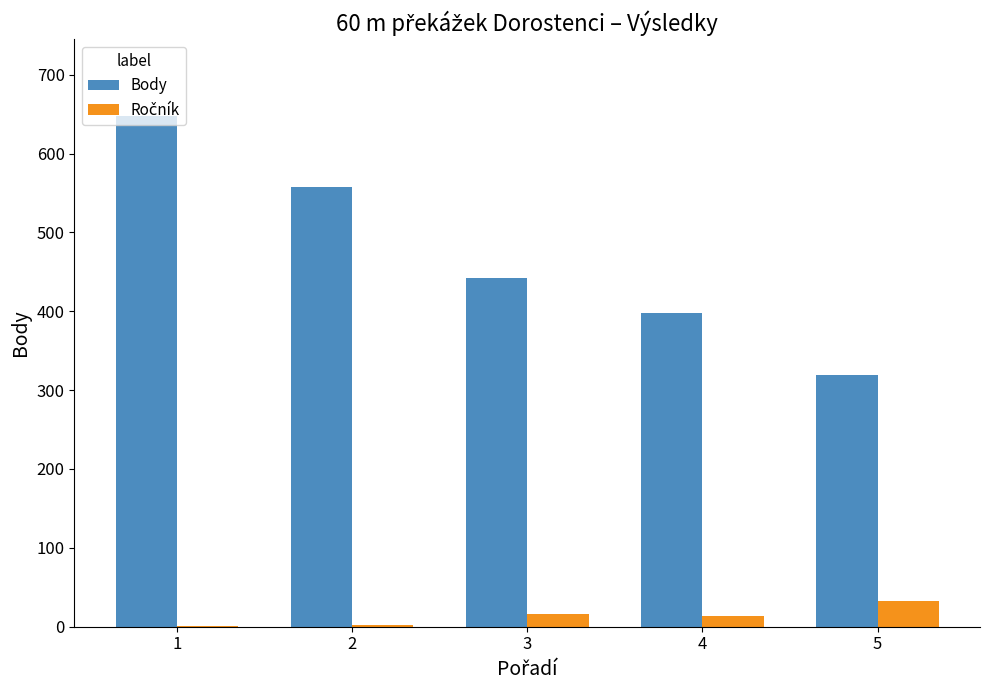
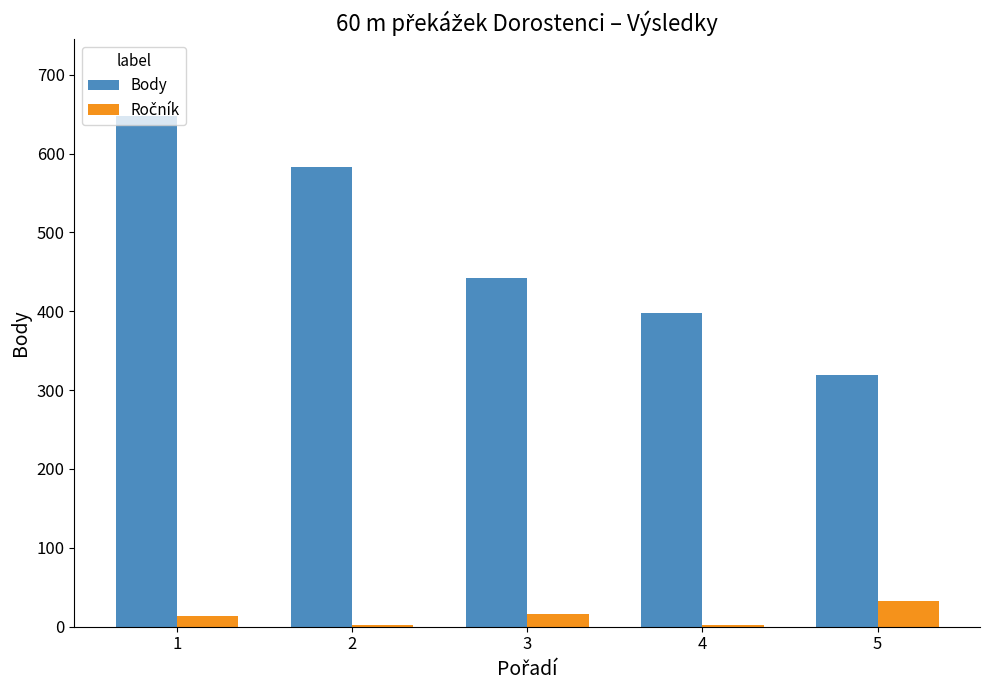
Ročník, 1: 0 -> 10
Body, 2: 560 -> 580
Ročník, 4: 10 -> 0
